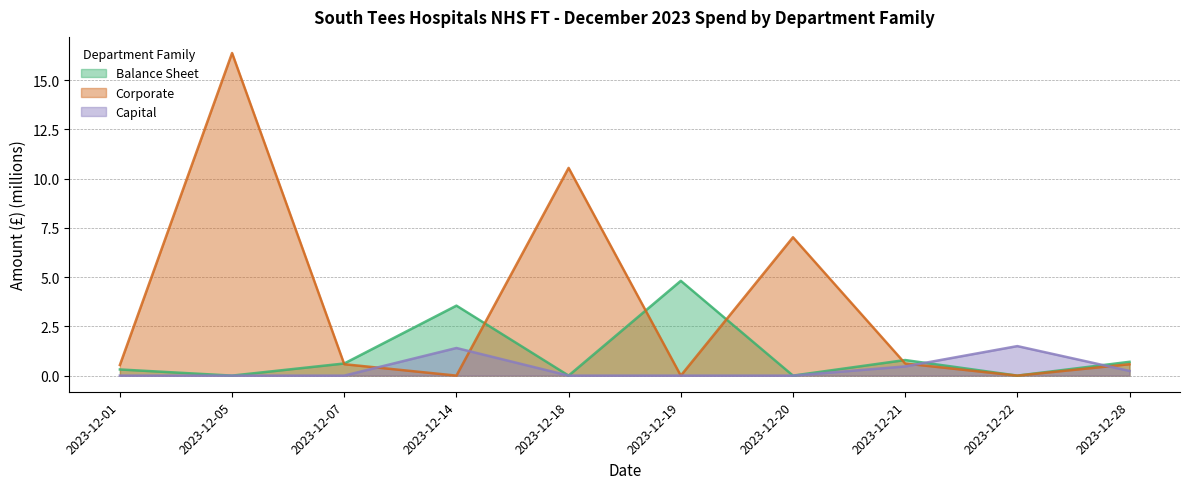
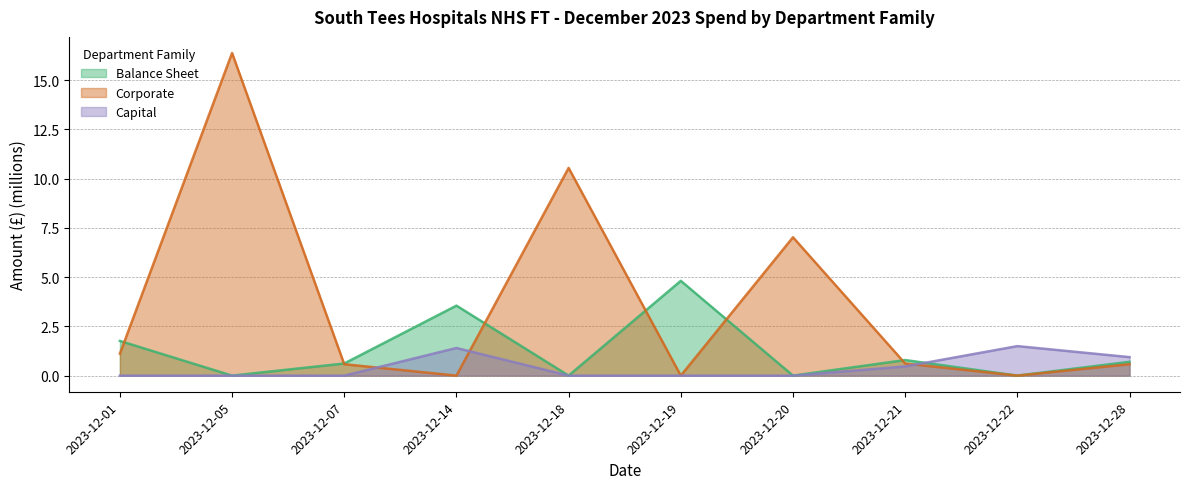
Balance Sheet, 2023-12-01: 0.3 -> 1.8
Corporate, 2023-12-01: 0.5 -> 1.1
Capital, 2023-12-28: 0.2 -> 0.9
